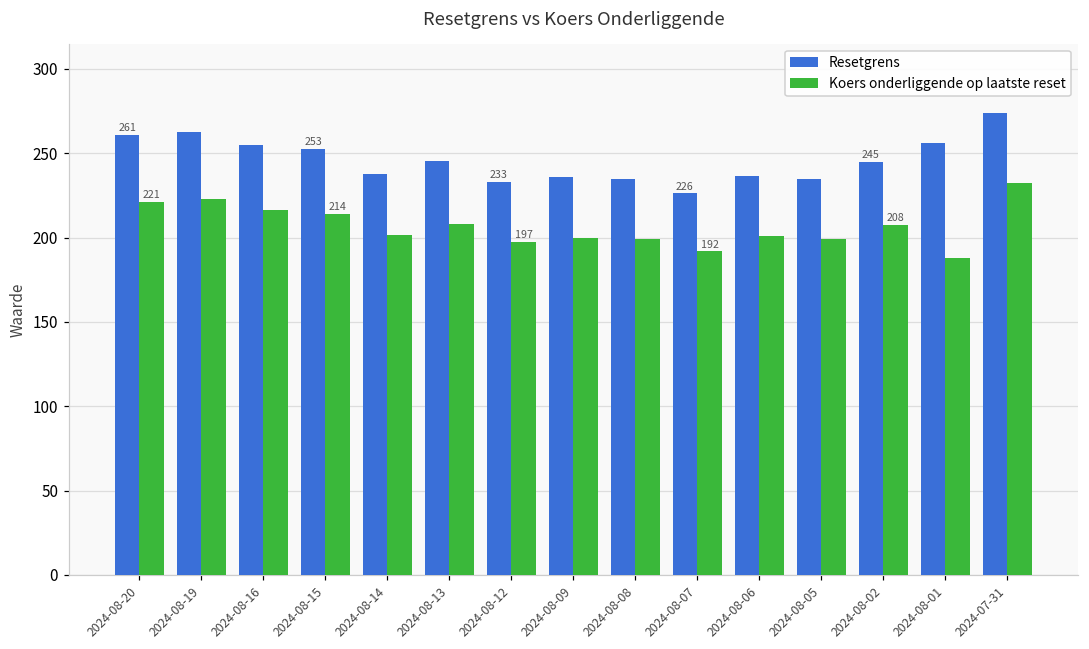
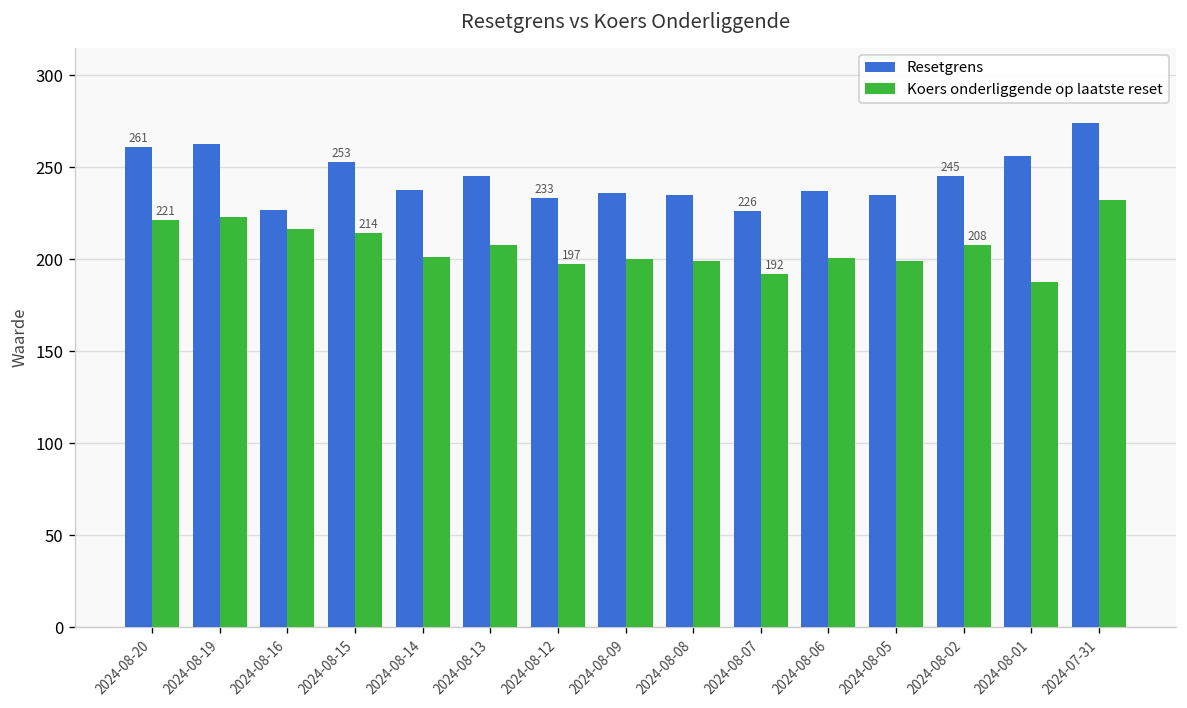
Resetgrens, 2024-08-16: 255 -> 227
